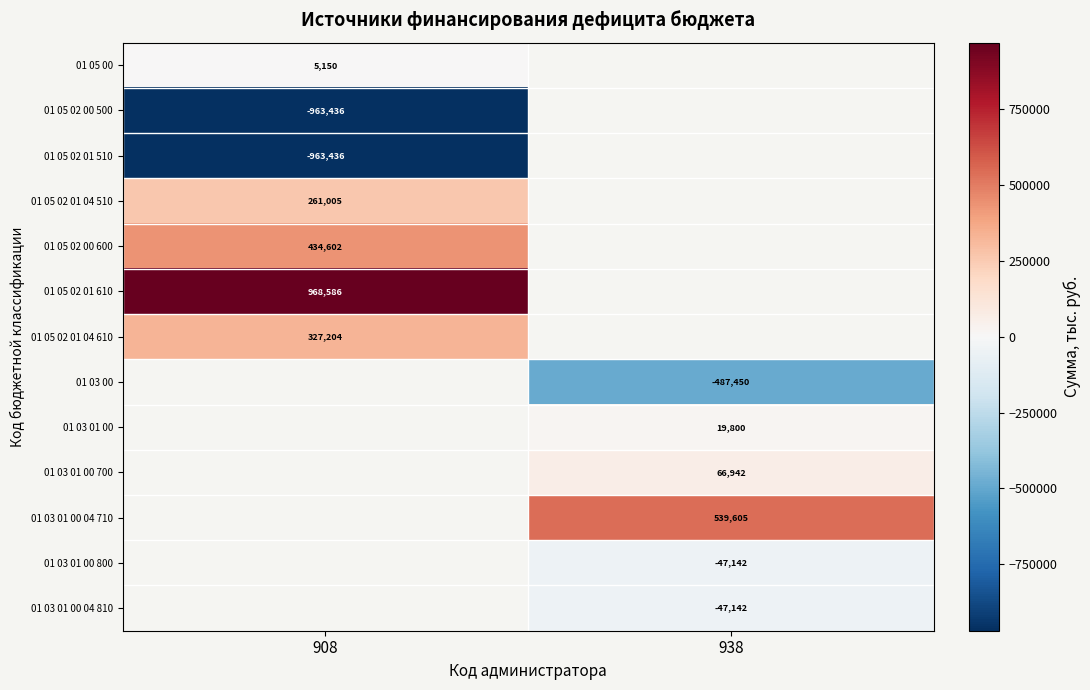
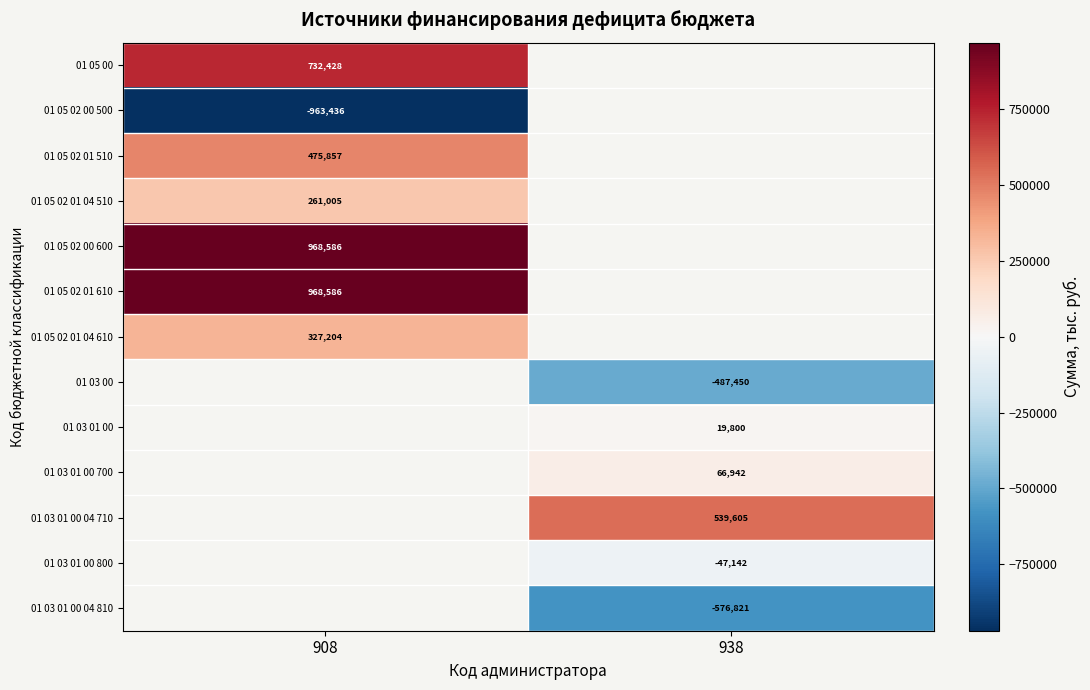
01 05 00, 908: 5,150 -> 732,428
01 05 02 01 510, 908: -963,436 -> 475,857
01 05 02 00 600, 908: 434,602 -> 968,586
01 03 01 00 04 810, 938: -47,142 -> -576,821
